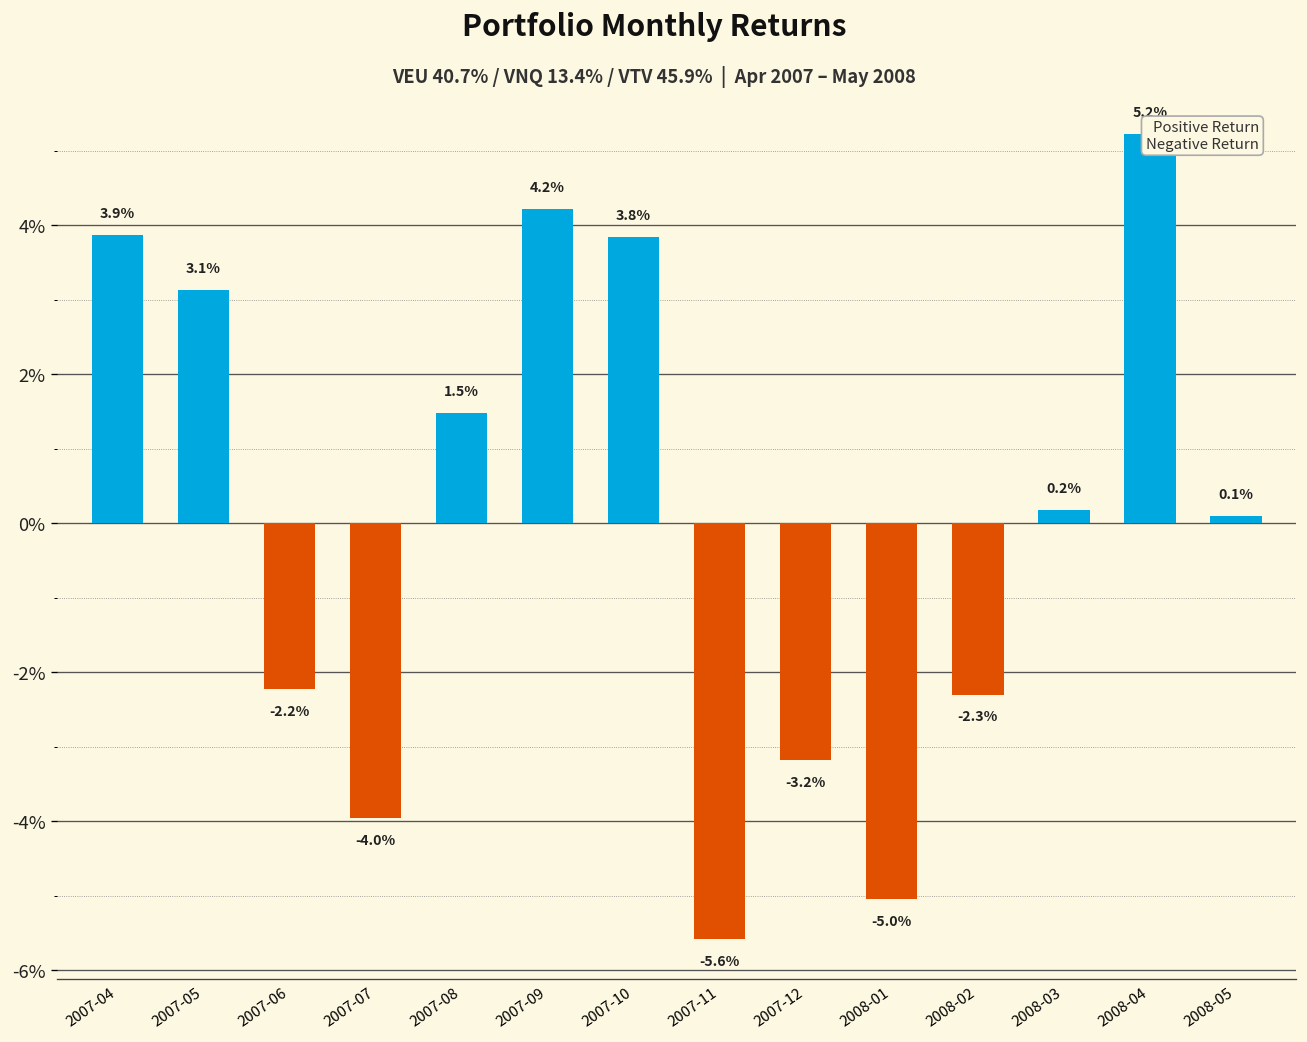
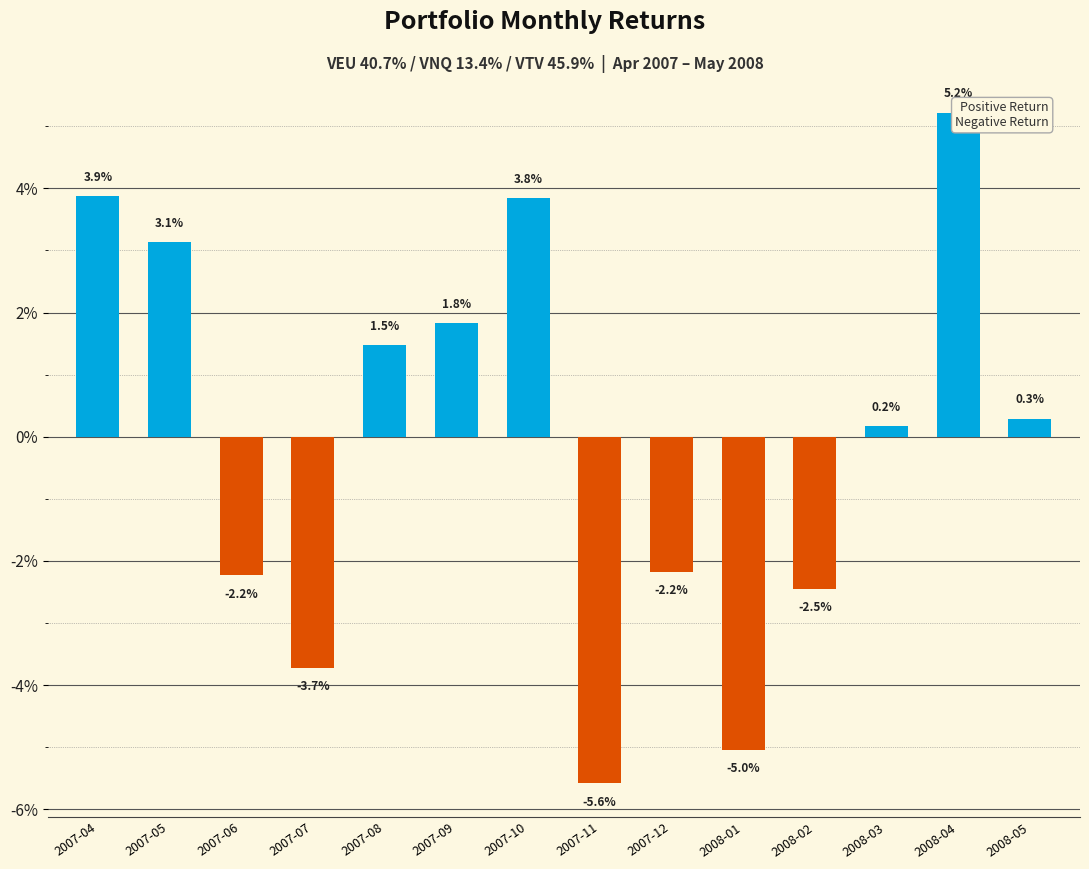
2007-07: -4.0% -> -3.7%
2007-09: 4.2% -> 1.8%
2007-12: -3.2% -> -2.2%
2008-02: -2.3% -> -2.5%
2008-05: 0.1% -> 0.3%
